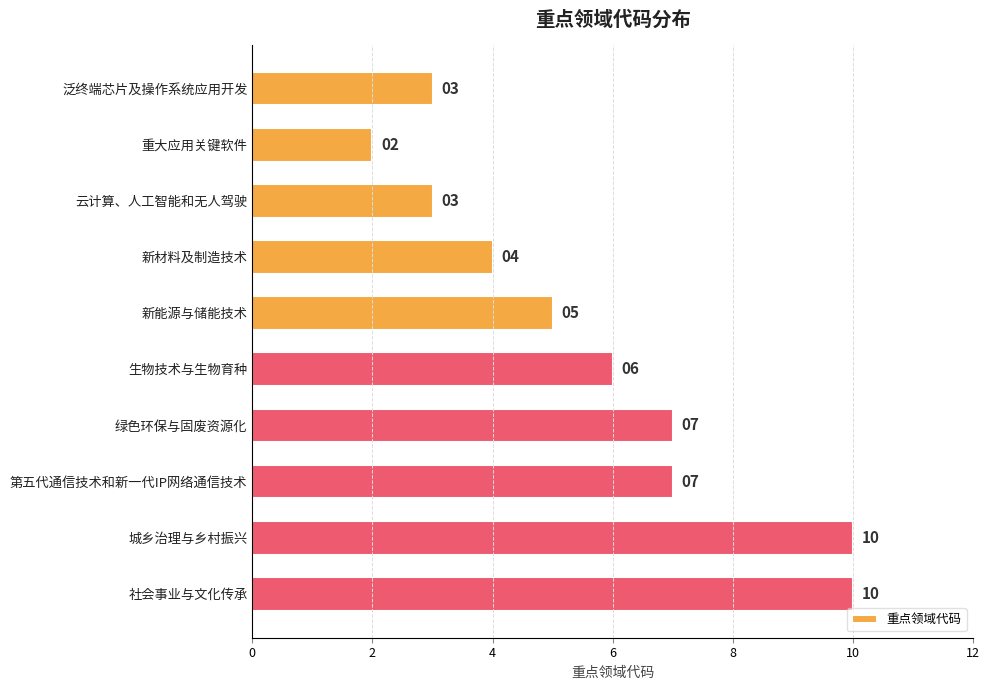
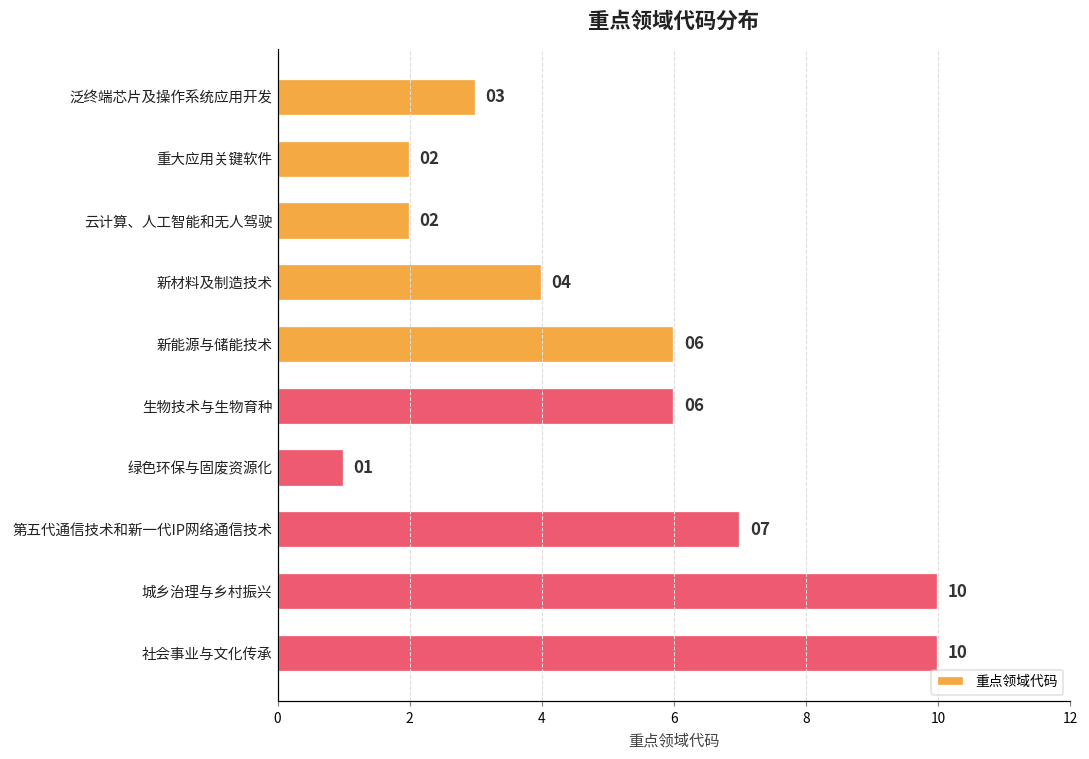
云计算、人工智能和无人驾驶: 03 -> 02
新能源与储能技术: 05 -> 06
绿色环保与固废资源化: 07 -> 01
